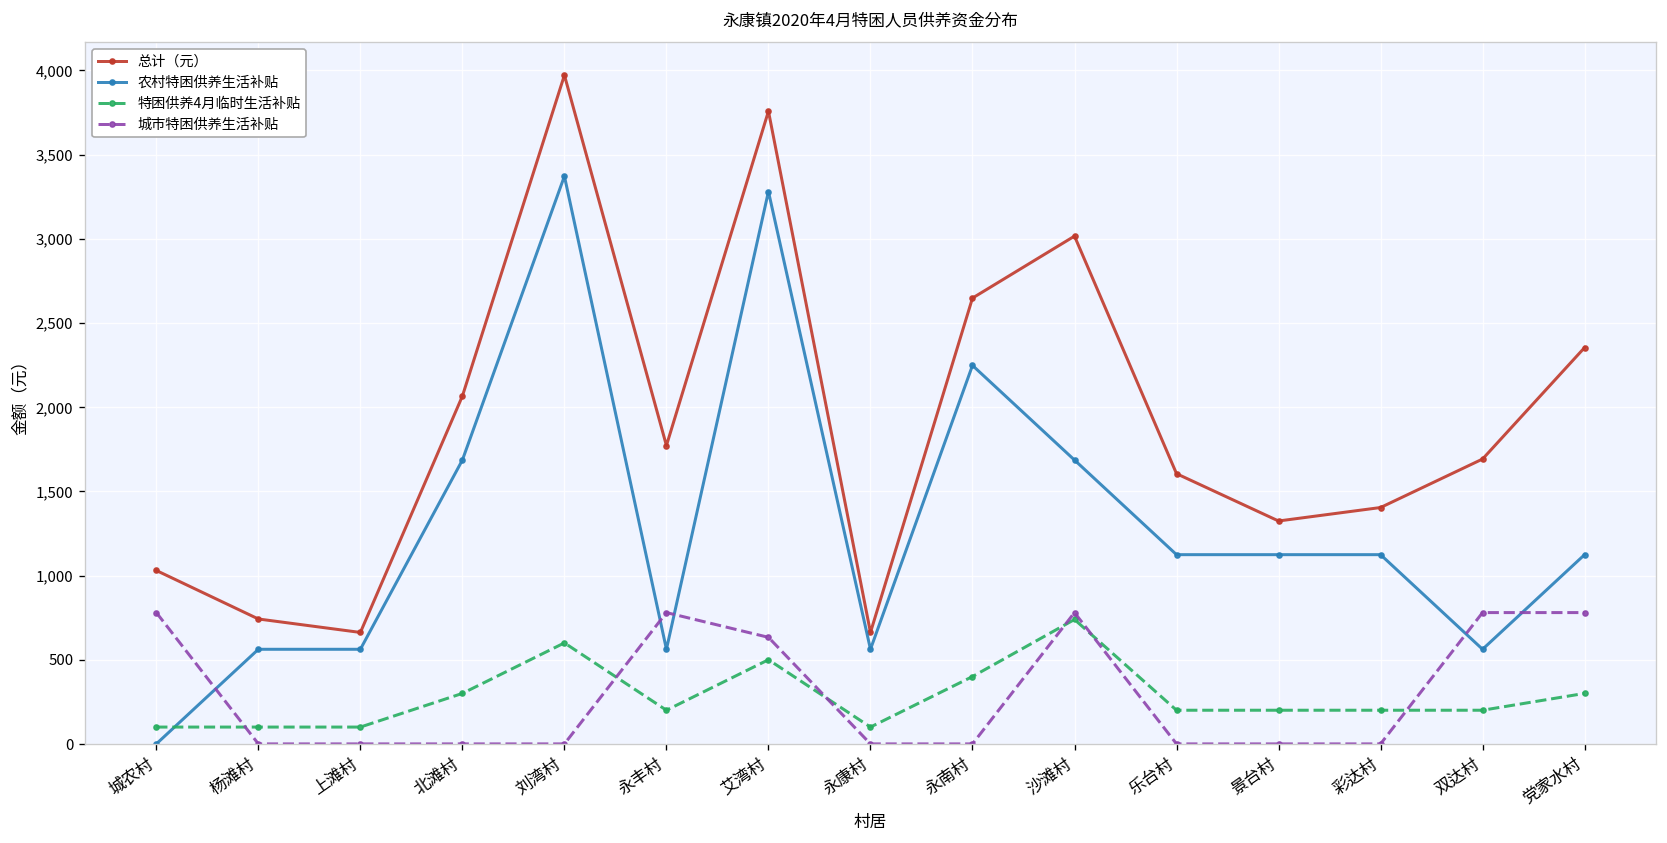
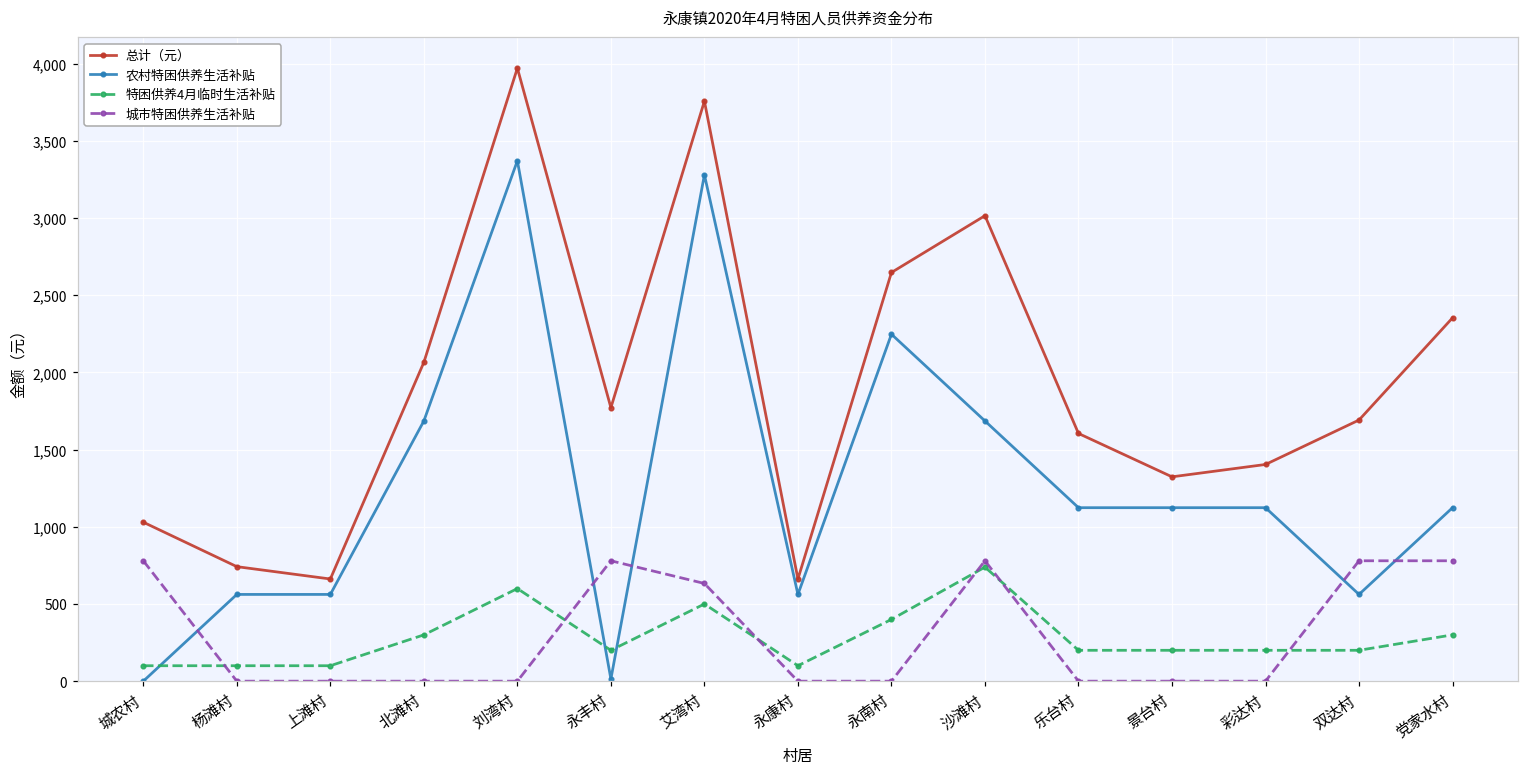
农村特困供养生活补贴, 永丰村: 560 -> 10
